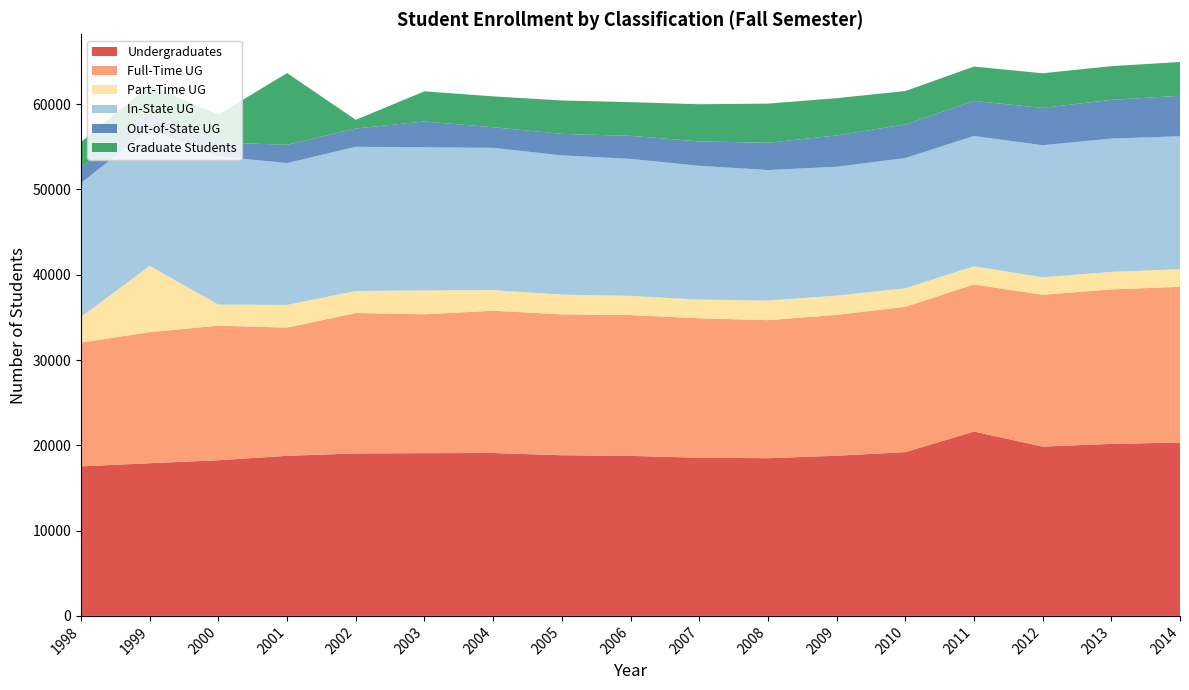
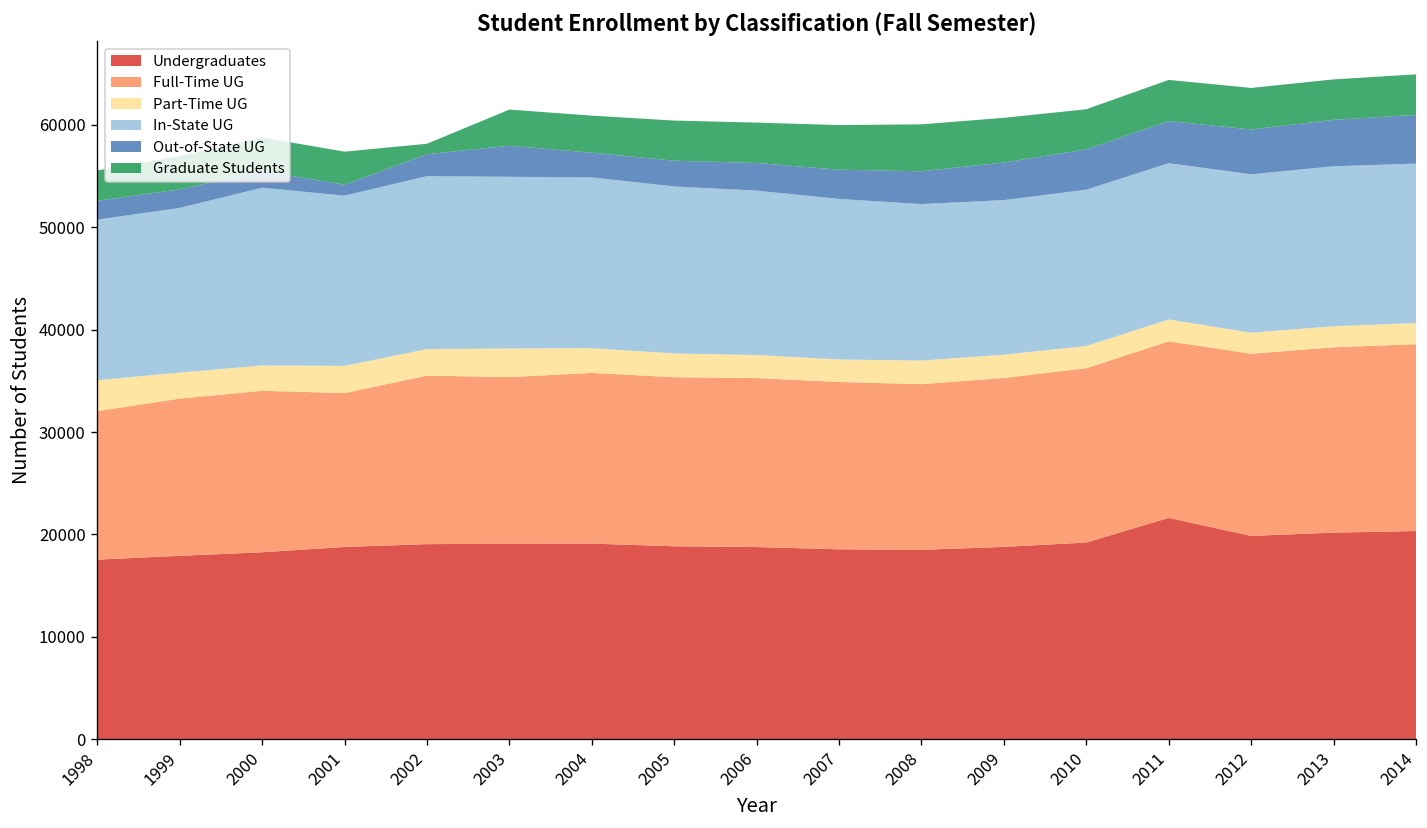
Part-Time UG, 1999: 8000 -> 3000
Out-of-State UG, 2001: 2000 -> 1000
Graduate Students, 2001: 8000 -> 3000
